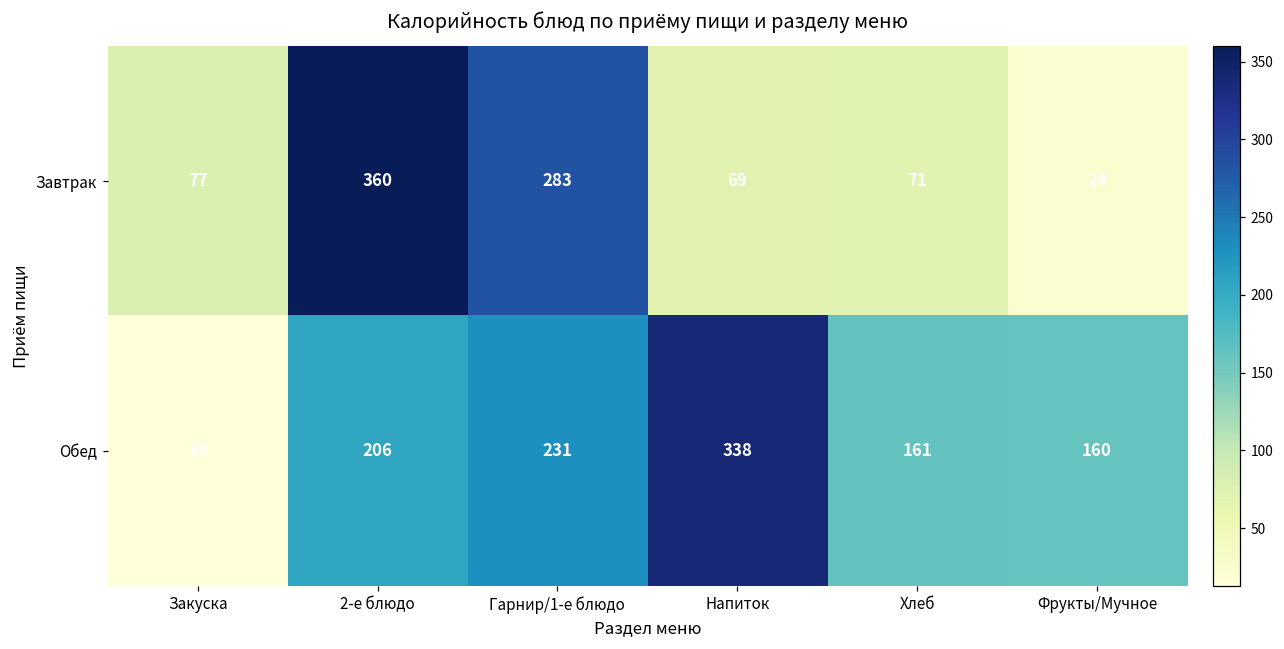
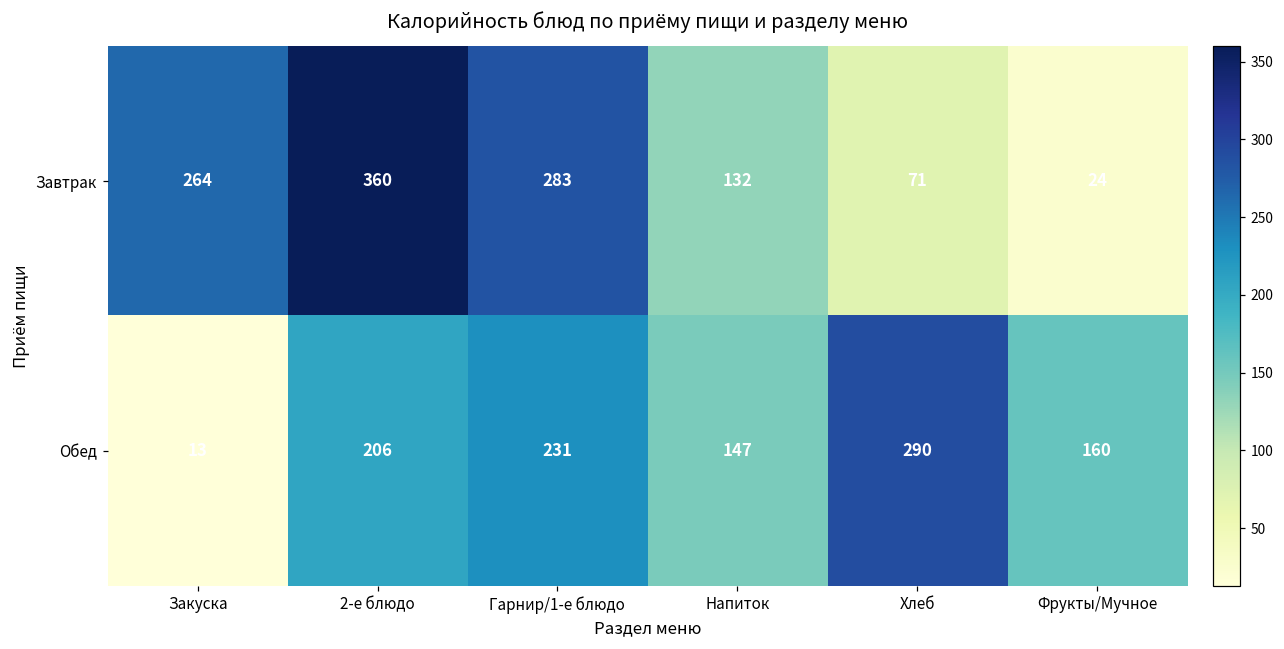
Завтрак, Закуска: 77 -> 264
Завтрак, Напиток: 69 -> 132
Обед, Напиток: 338 -> 147
Обед, Хлеб: 161 -> 290
